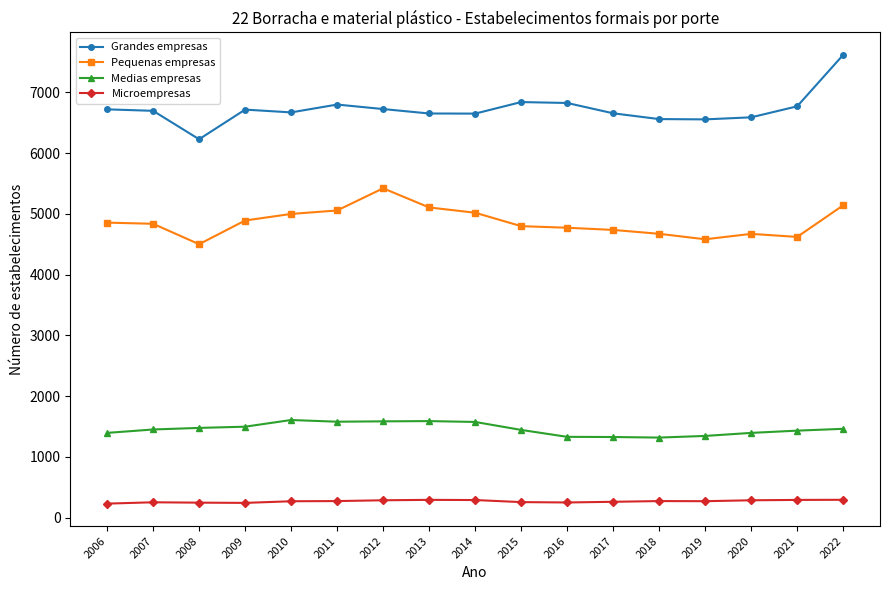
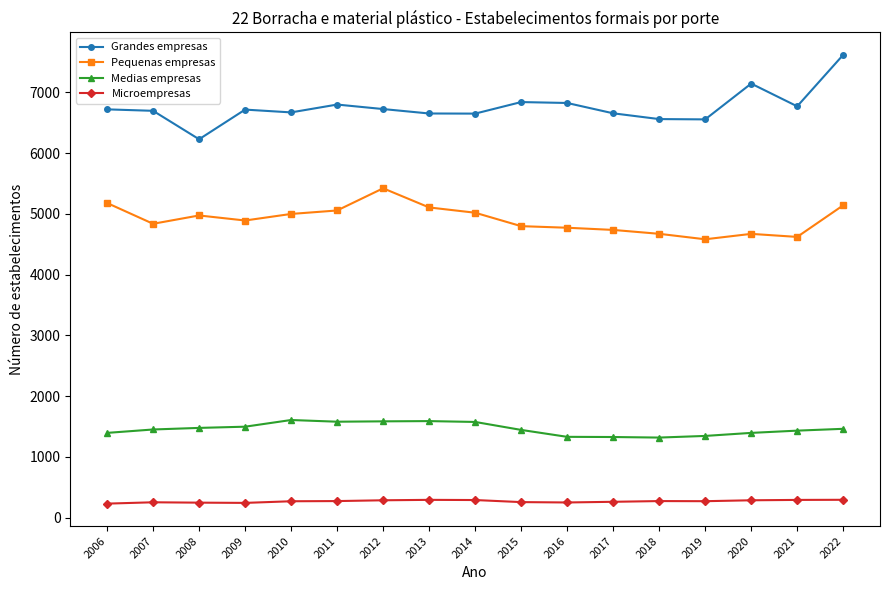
Pequenas empresas, 2006: 4900 -> 5200
Pequenas empresas, 2008: 4500 -> 5000
Grandes empresas, 2020: 6600 -> 7100
